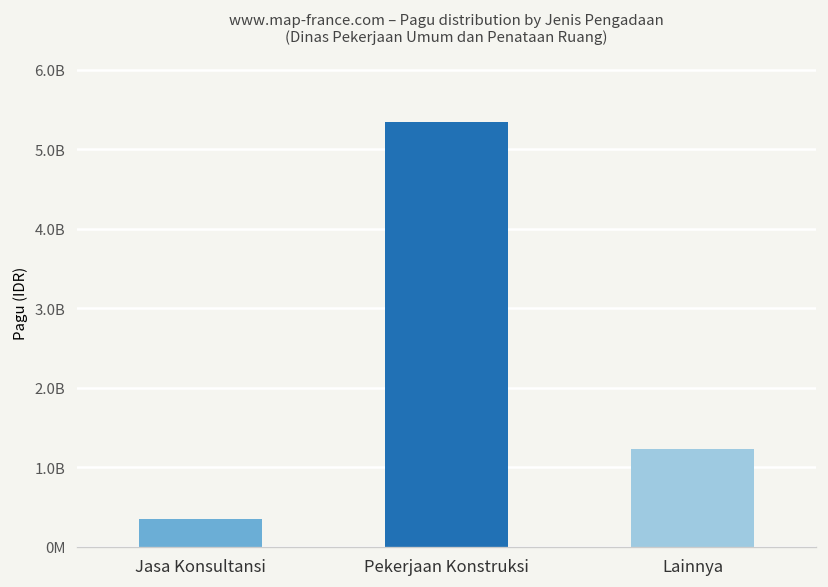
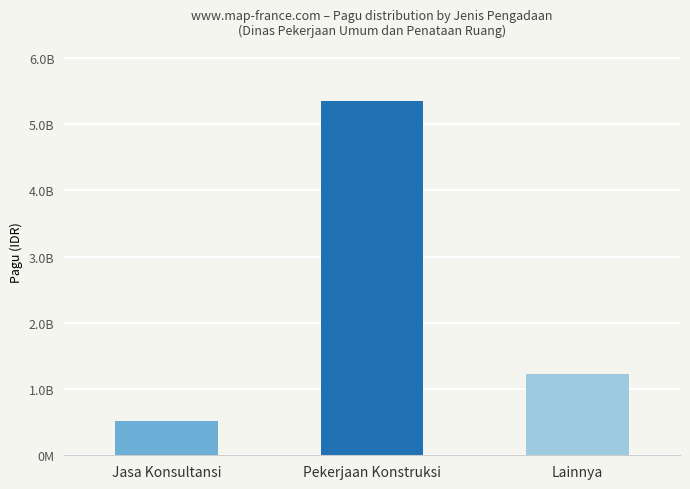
Jasa Konsultansi: 300000000 -> 500000000
